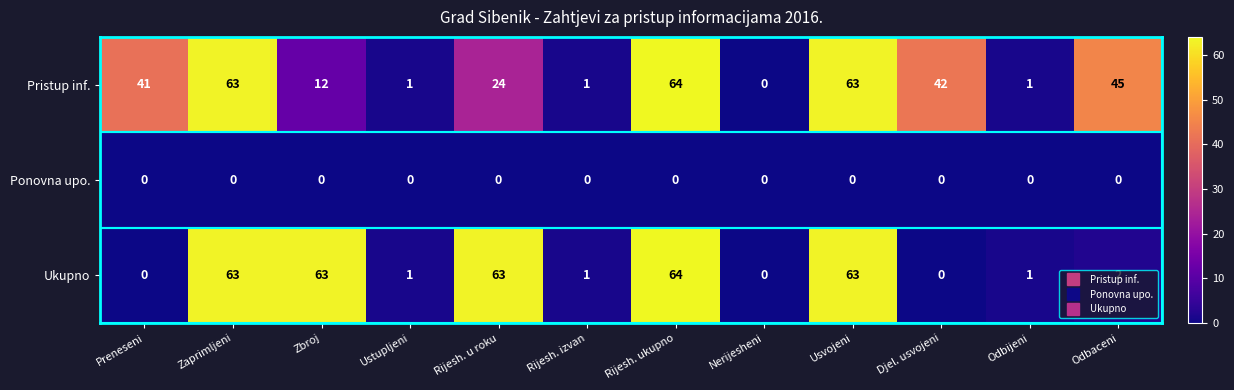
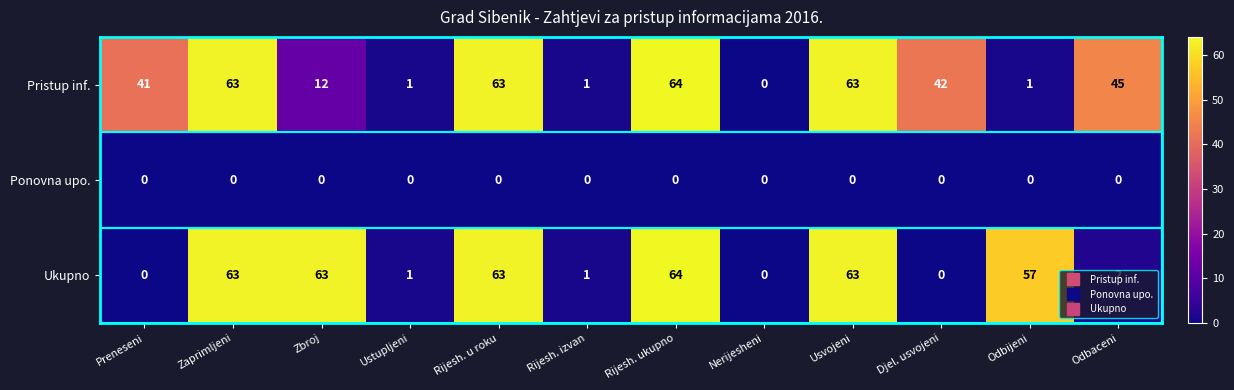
Pristup inf., Rijesh. u roku: 24 -> 63
Ukupno, Odbijeni: 1 -> 57
